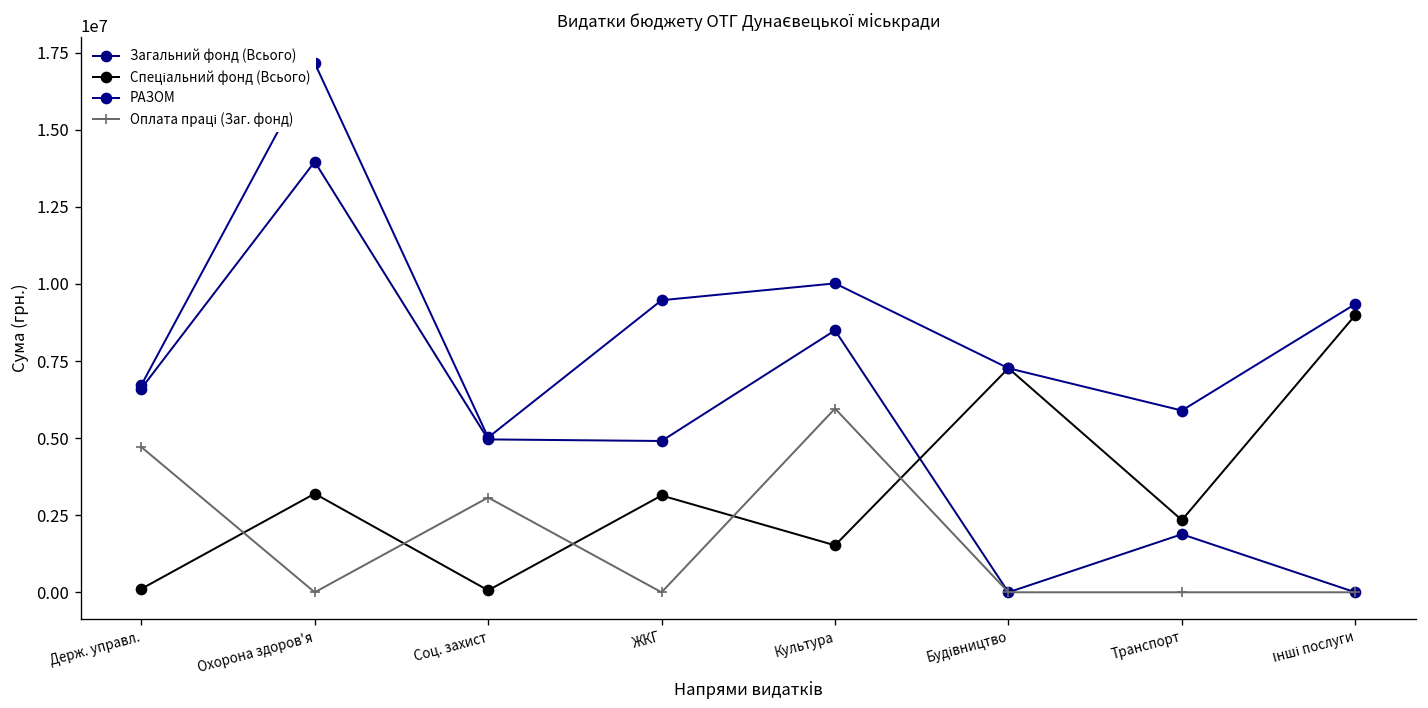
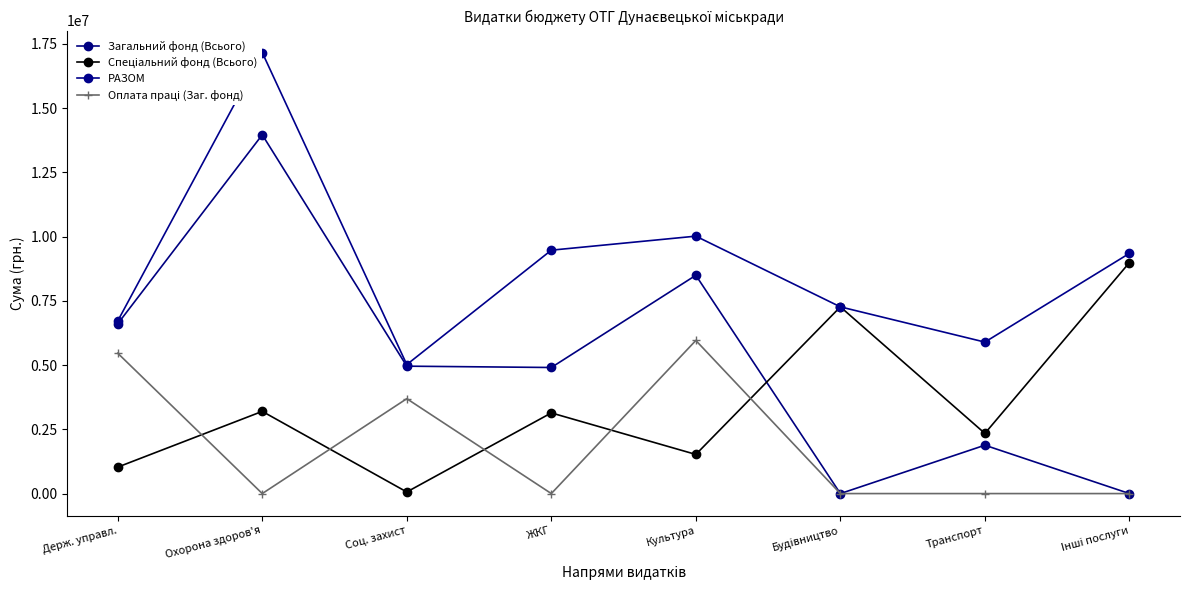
Спеціальний фонд (Всього), Держ. управл.: 100000 -> 1000000
Оплата праці (Заг. фонд), Держ. управл.: 4700000 -> 5500000
Оплата праці (Заг. фонд), Соц. захист: 3100000 -> 3700000
